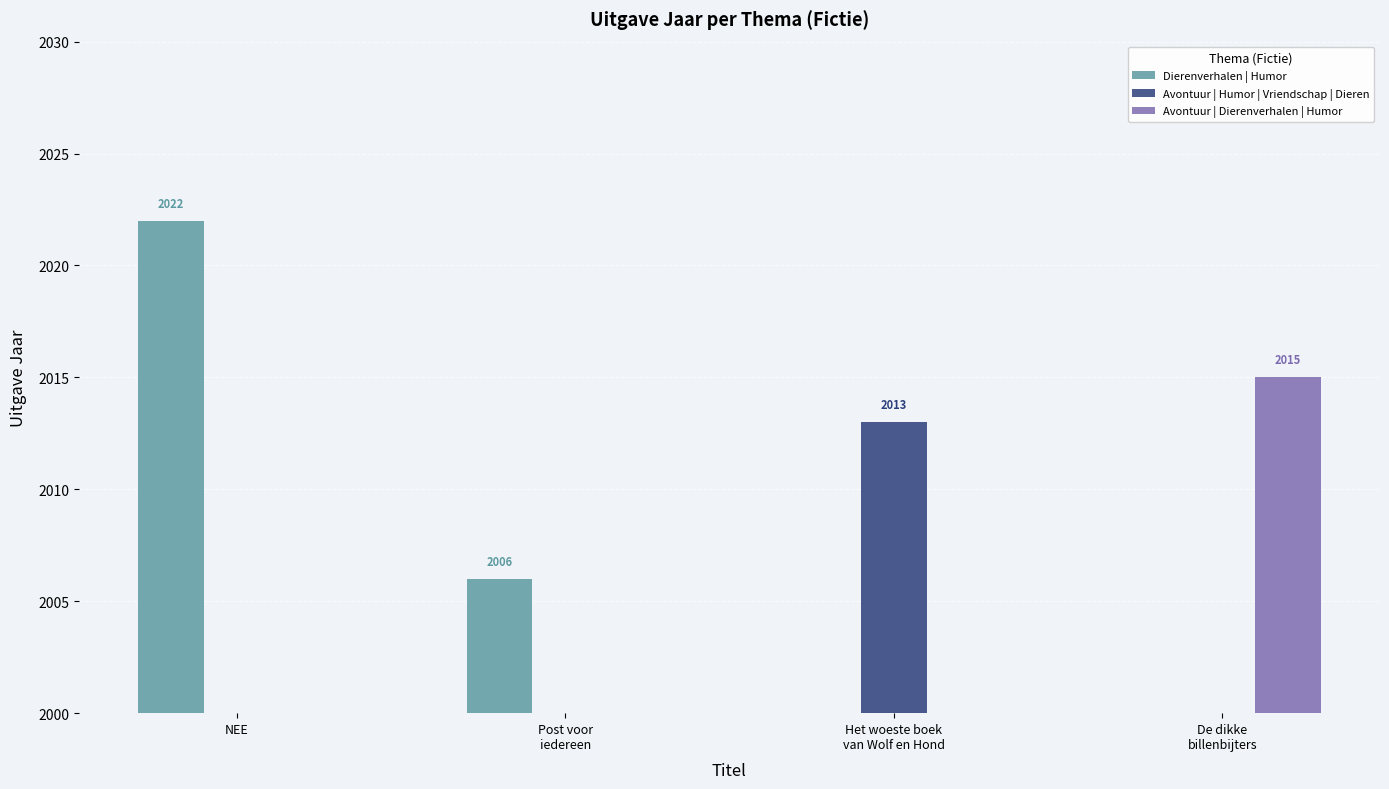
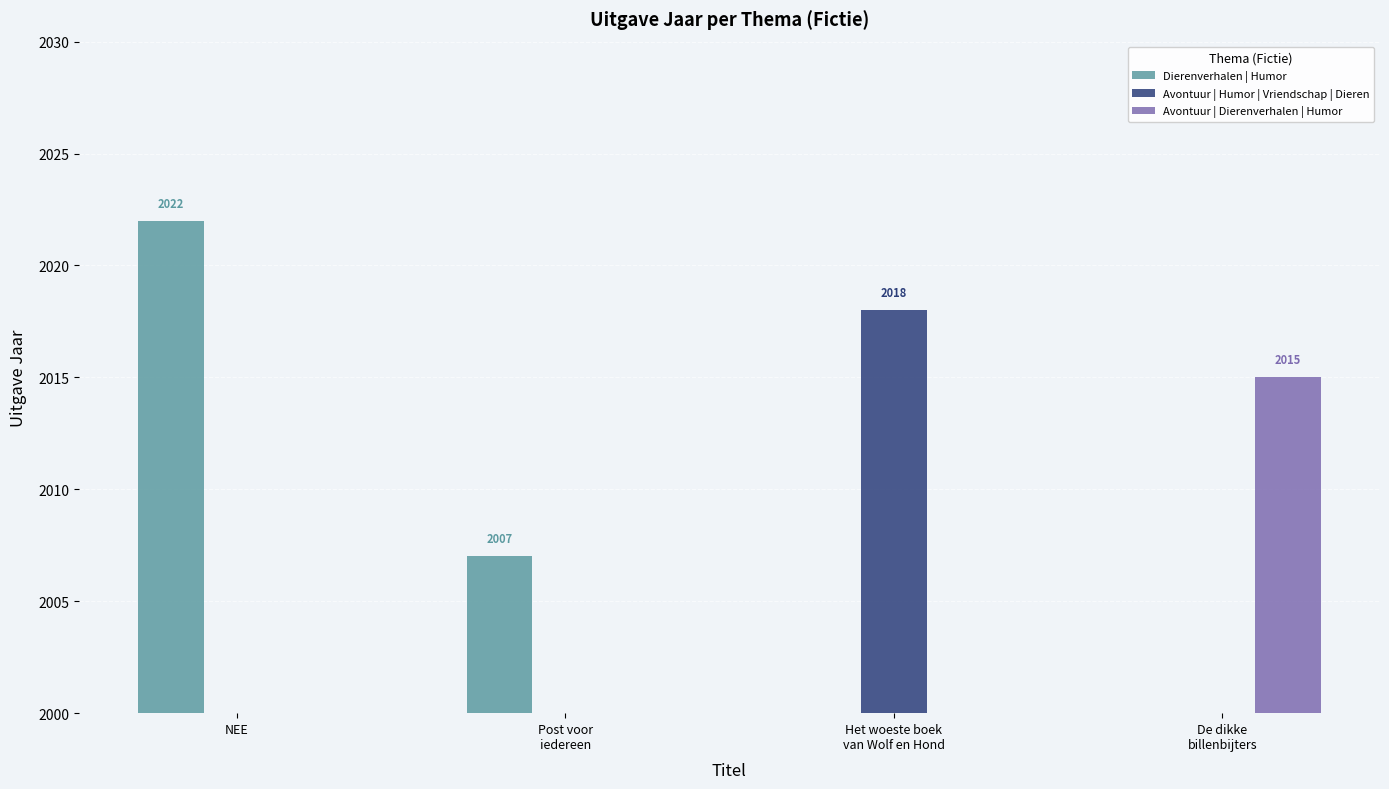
Dierenverhalen | Humor, Post voor iedereen: 2006 -> 2007
Avontuur | Humor | Vriendschap | Dieren, Het woeste boek van Wolf en Hond: 2013 -> 2018
